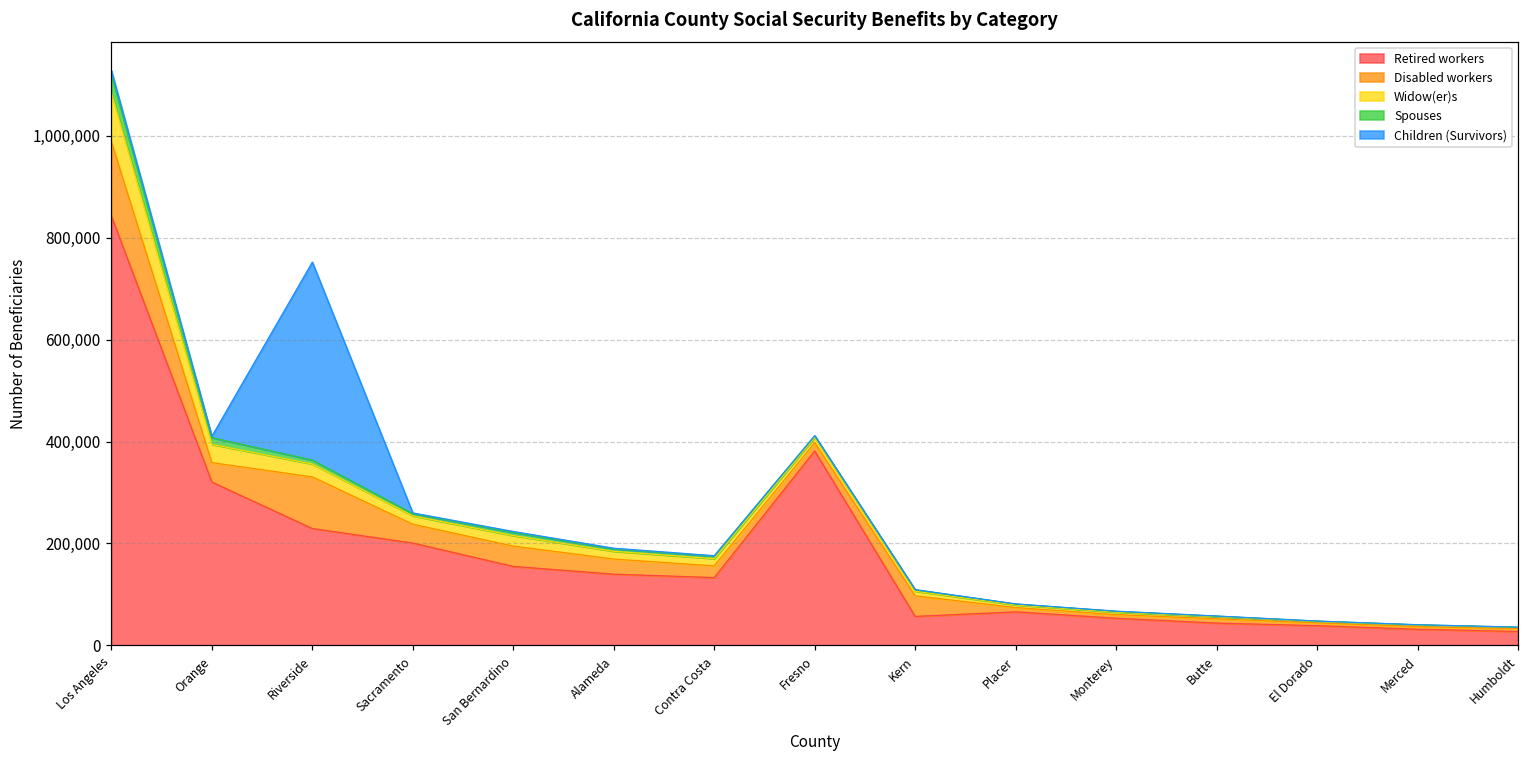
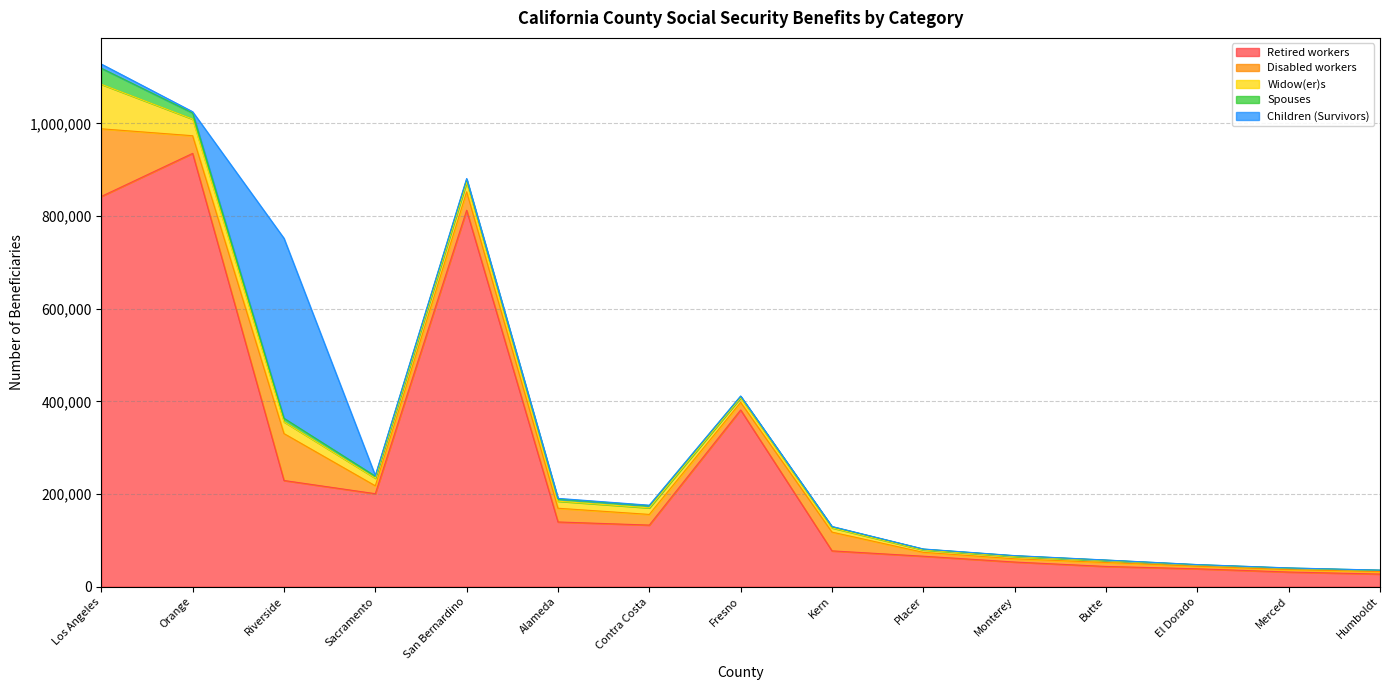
Retired workers, Orange: 320,000 -> 940,000
Disabled workers, Sacramento: 40,000 -> 20,000
Retired workers, San Bernardino: 150,000 -> 810,000
Retired workers, Kern: 60,000 -> 80,000
